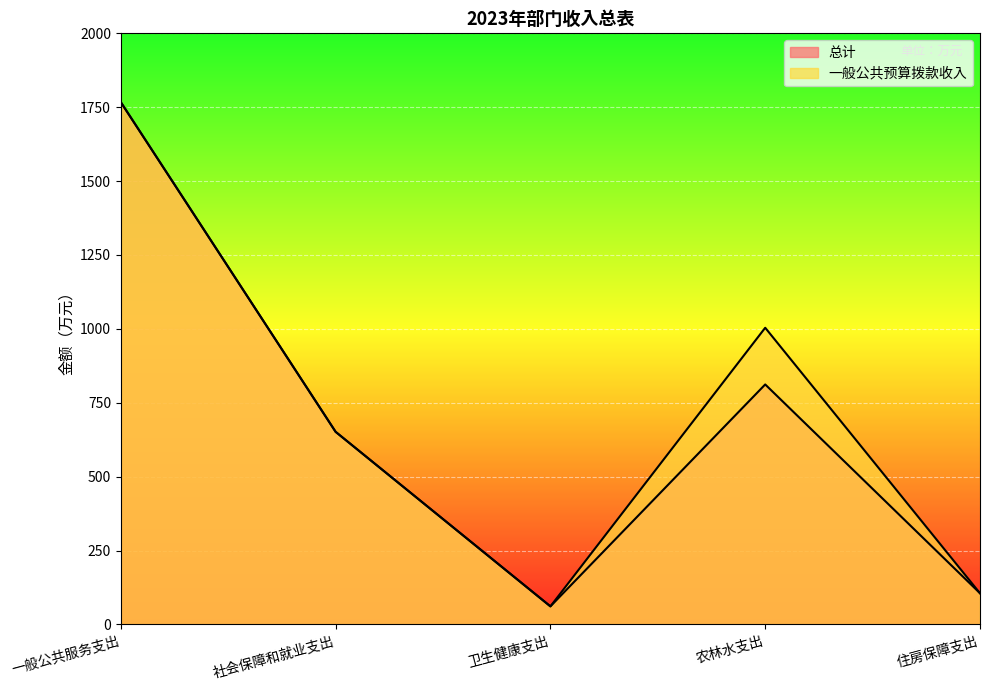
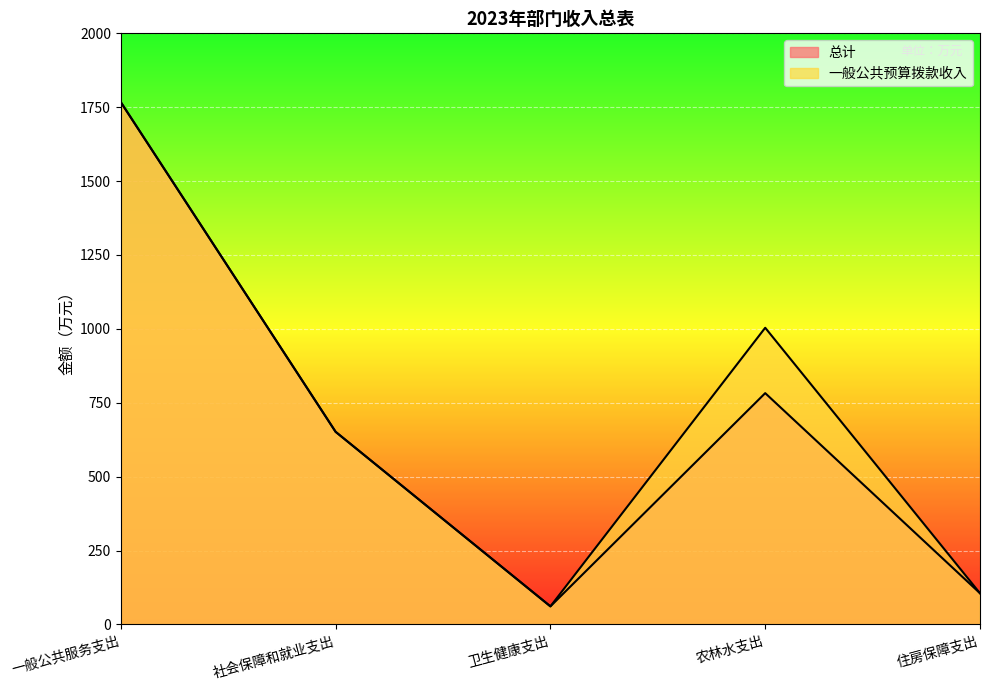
总计, 农林水支出: 810 -> 780
